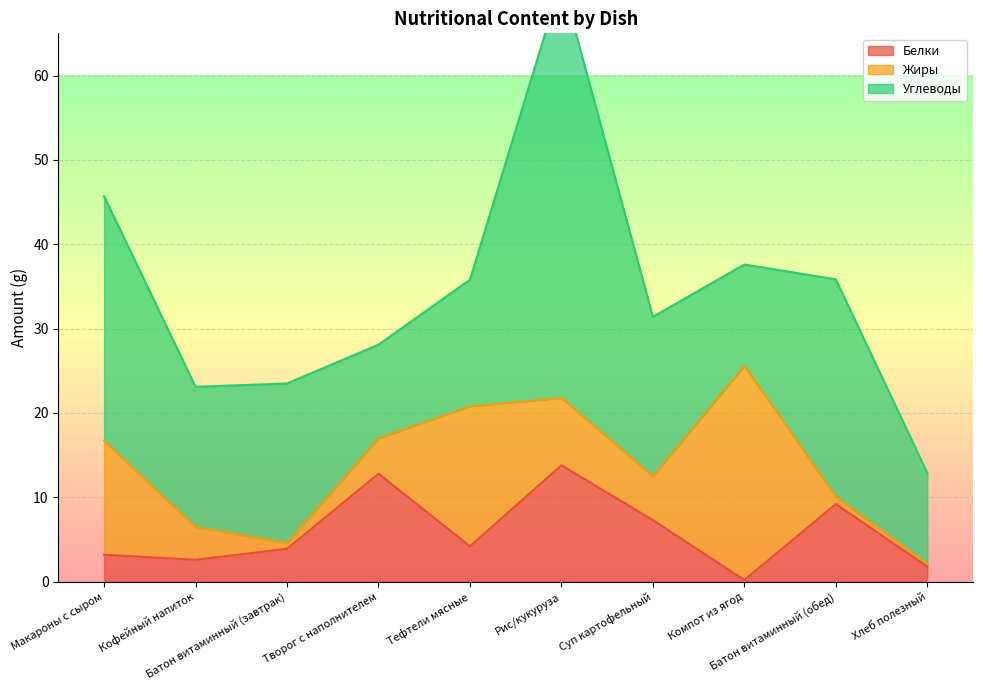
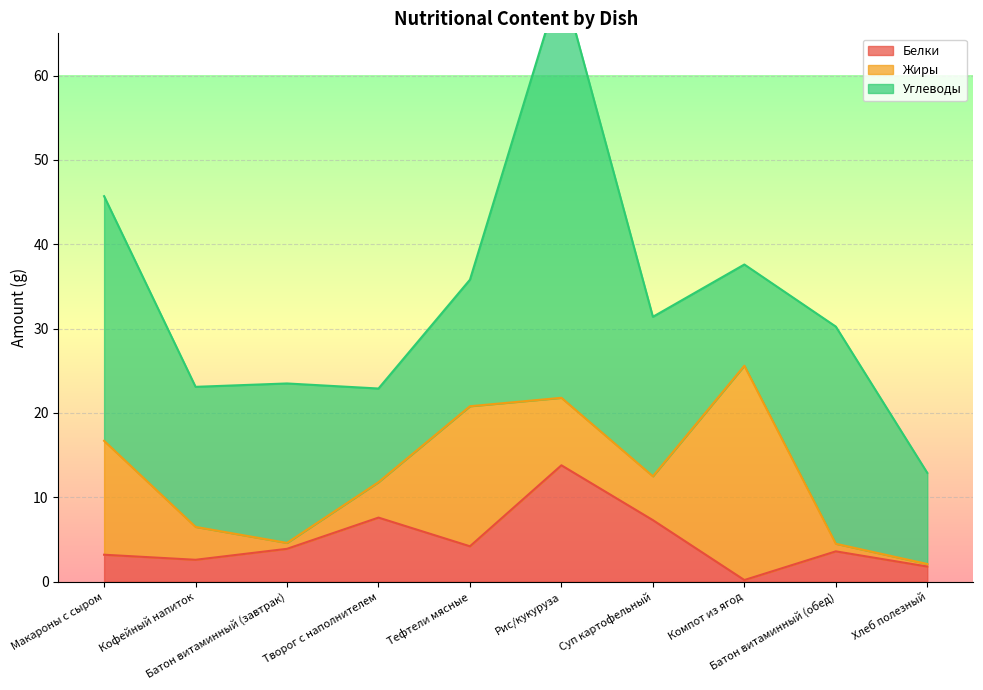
Белки, Творог с наполнителем: 13 -> 8
Белки, Батон витаминный (обед): 9 -> 4
